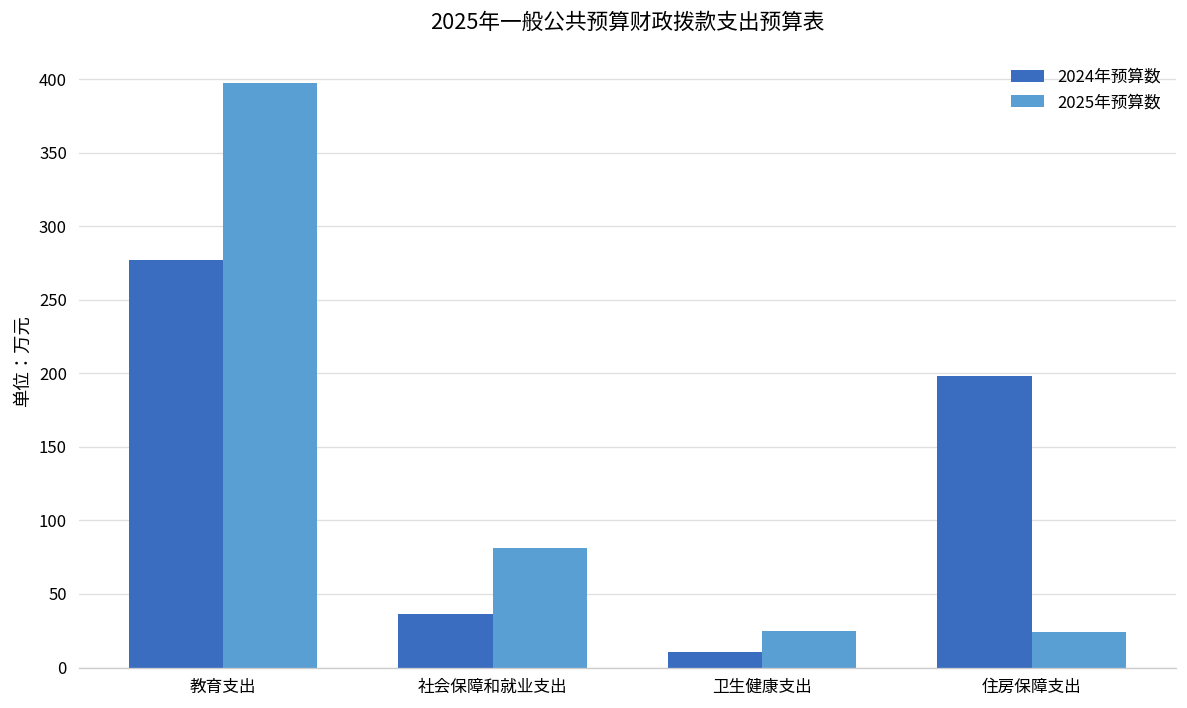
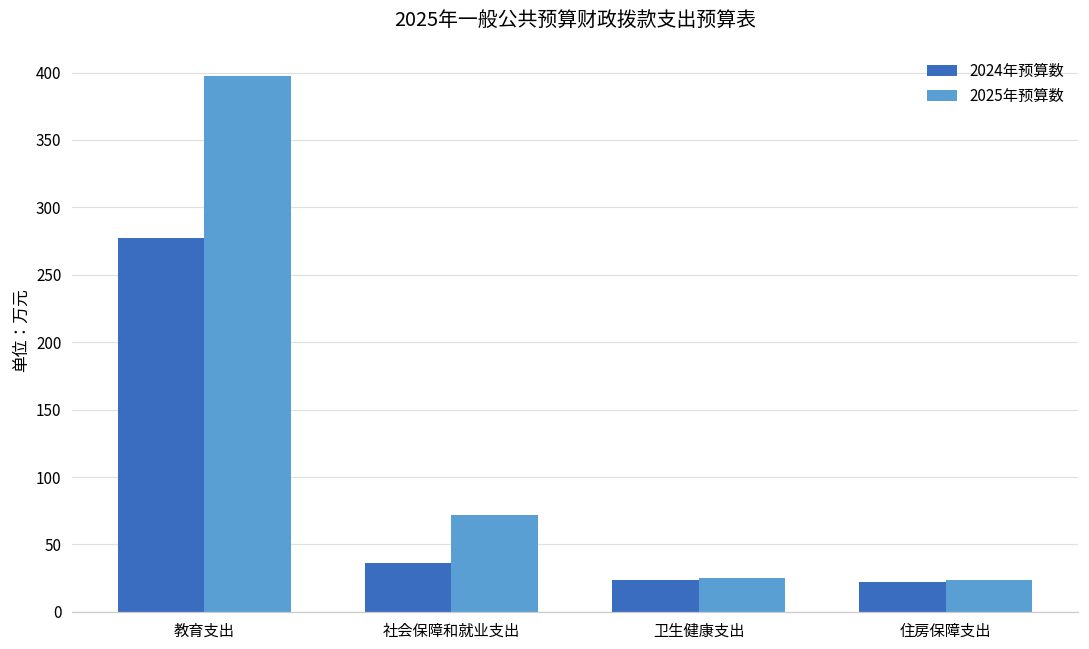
2025年预算数, 社会保障和就业支出: 81 -> 72
2024年预算数, 卫生健康支出: 11 -> 23
2024年预算数, 住房保障支出: 198 -> 23
